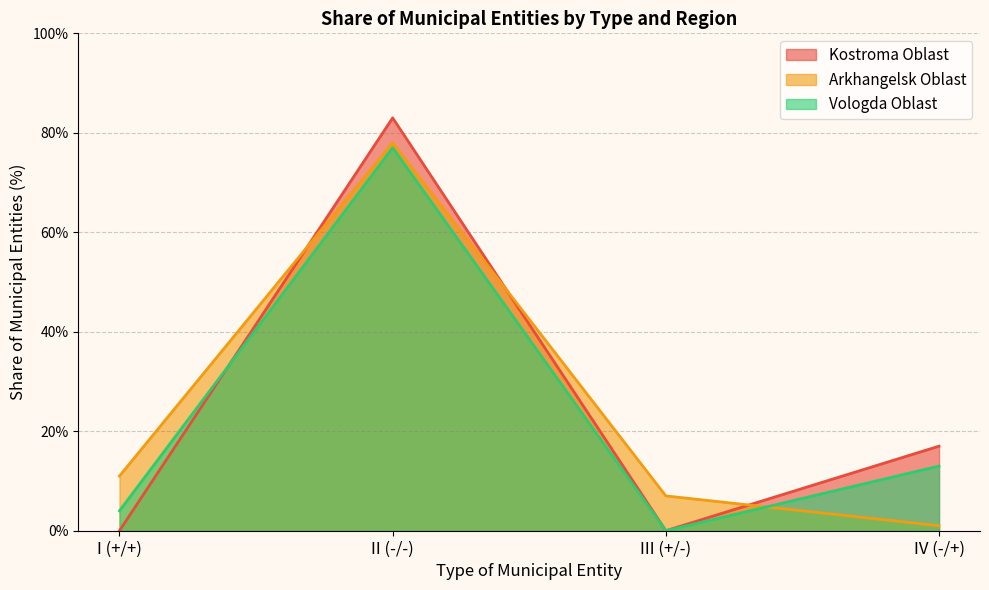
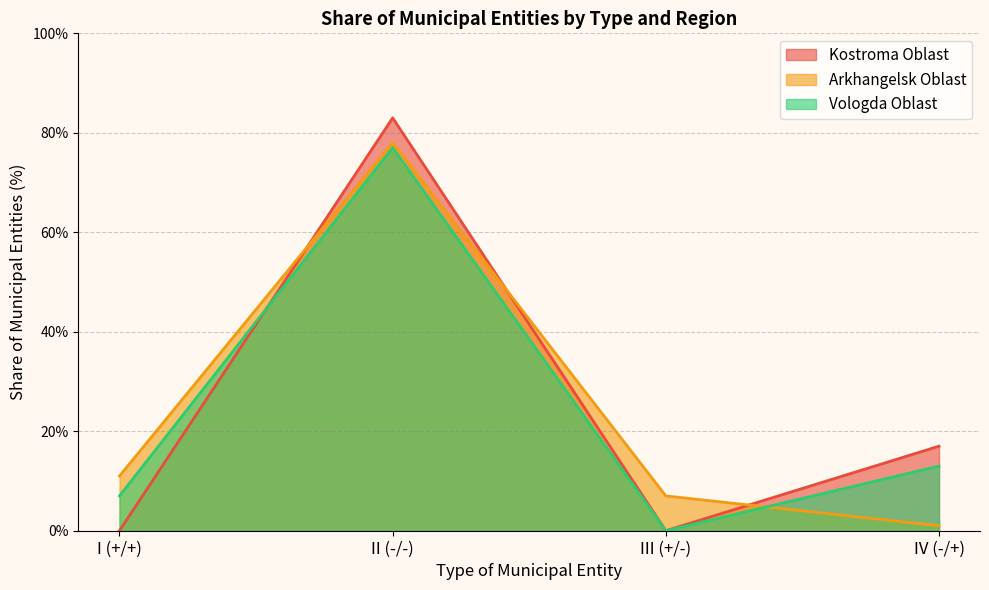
Vologda Oblast, I (+/+): 4% -> 7%
